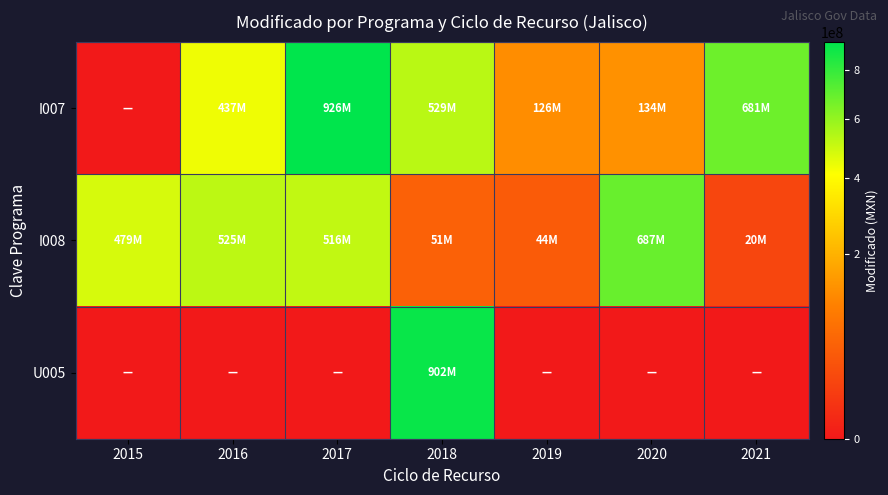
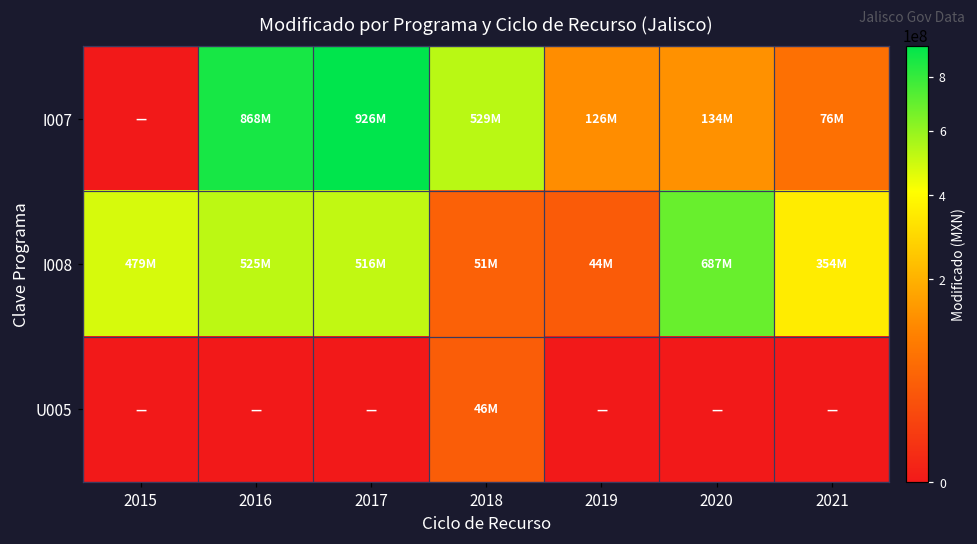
I007, 2016: 437M -> 868M
I007, 2021: 681M -> 76M
I008, 2021: 20M -> 354M
U005, 2018: 902M -> 46M
